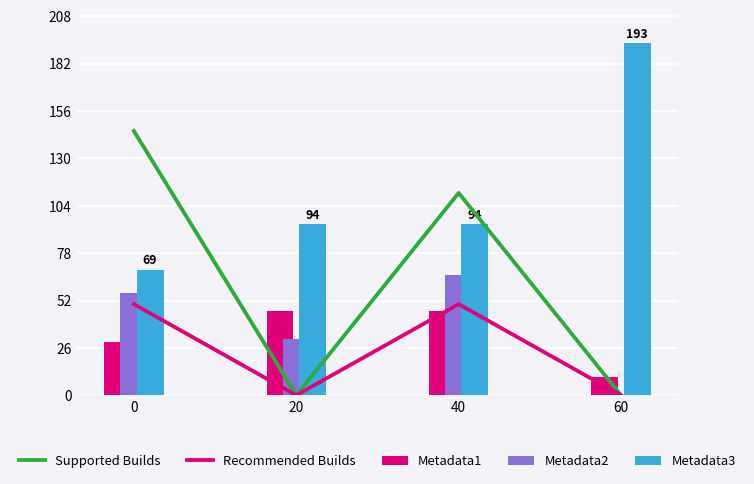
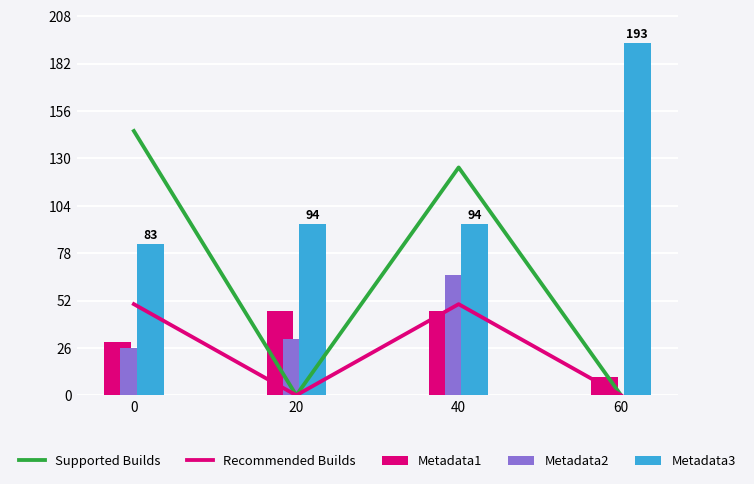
Metadata2, 0: 56 -> 26
Metadata3, 0: 69 -> 83
Supported Builds, 40: 111 -> 125
